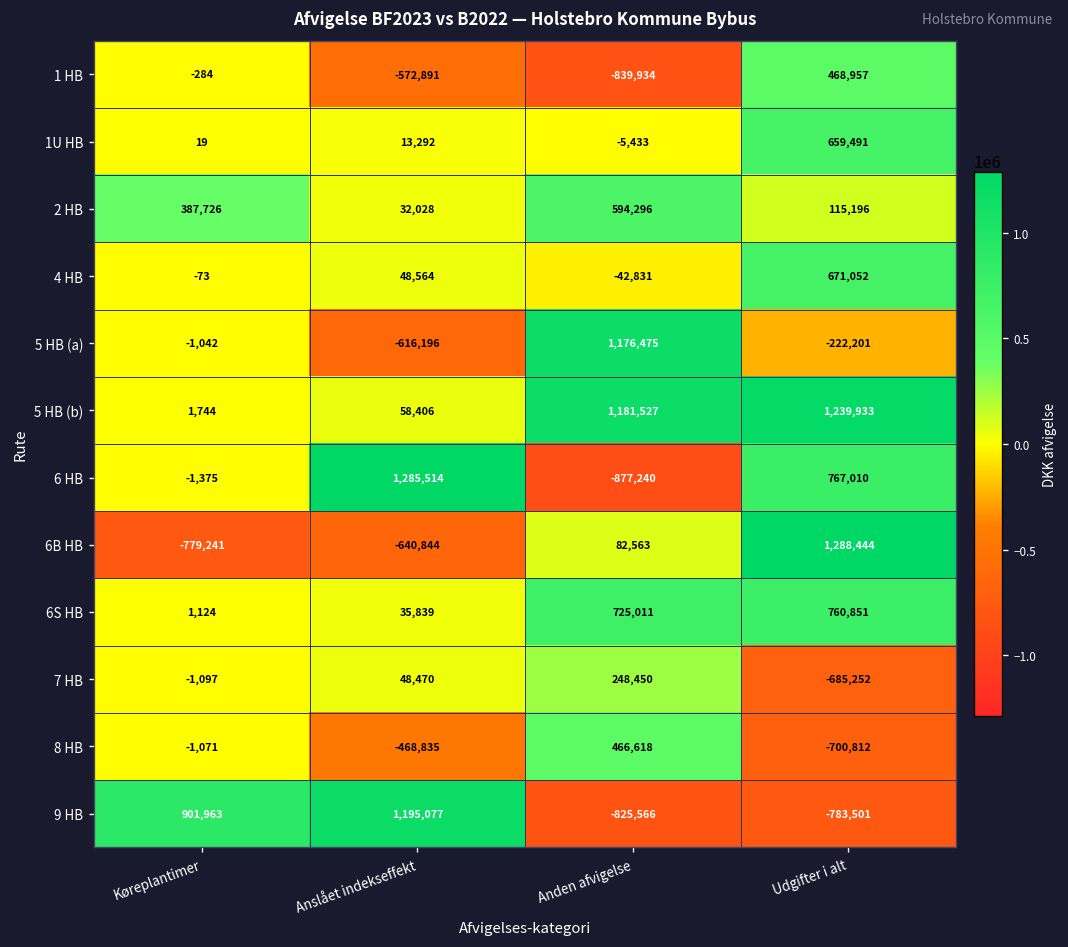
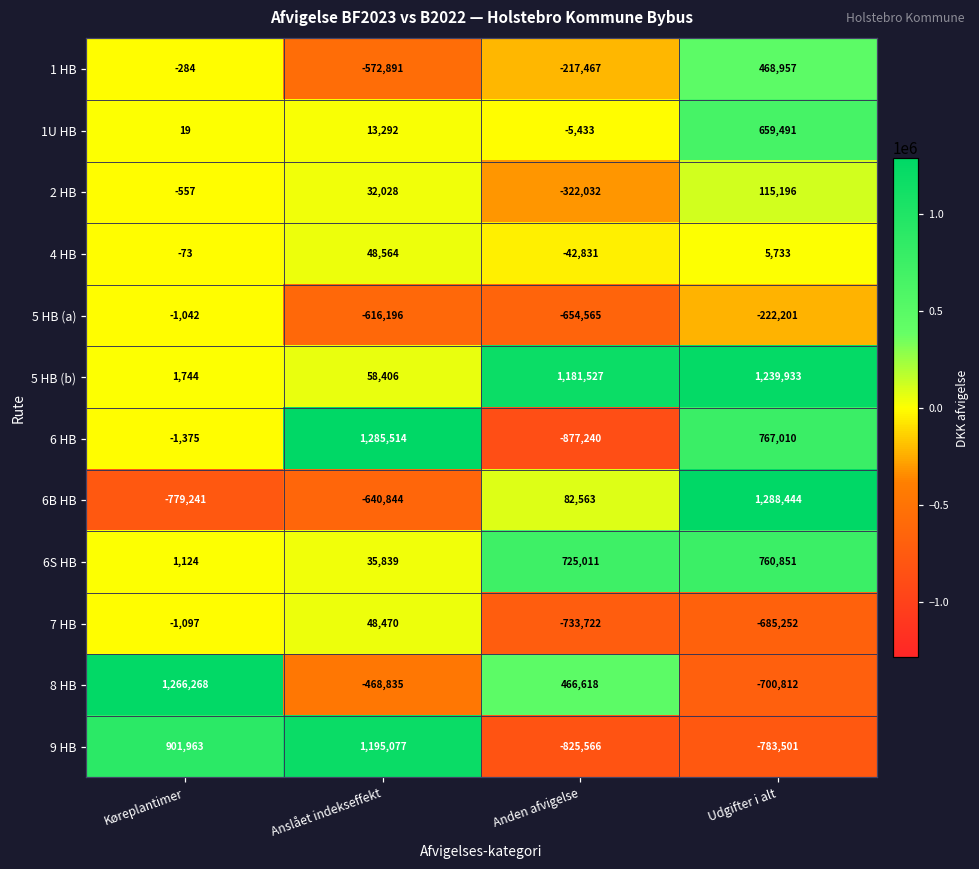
1 HB, Anden afvigelse: -839,934 -> -217,467
2 HB, Køreplantimer: 387,726 -> -557
2 HB, Anden afvigelse: 594,296 -> -322,032
4 HB, Udgifter i alt: 671,052 -> 5,733
5 HB (a), Anden afvigelse: 1,176,475 -> -654,565
7 HB, Anden afvigelse: 248,450 -> -733,722
8 HB, Køreplantimer: -1,071 -> 1,266,268
